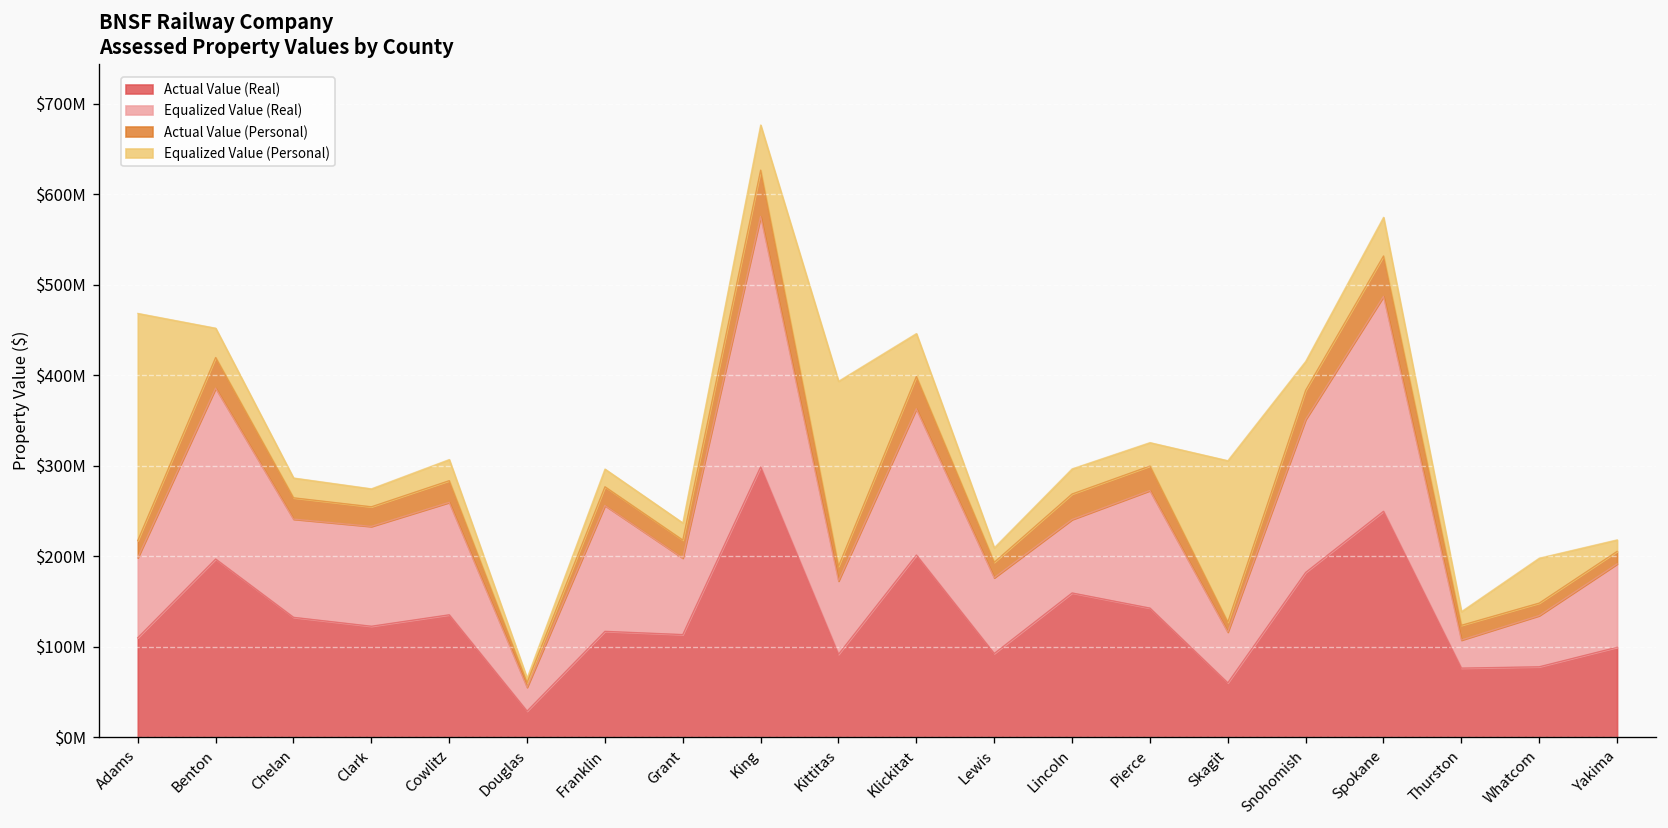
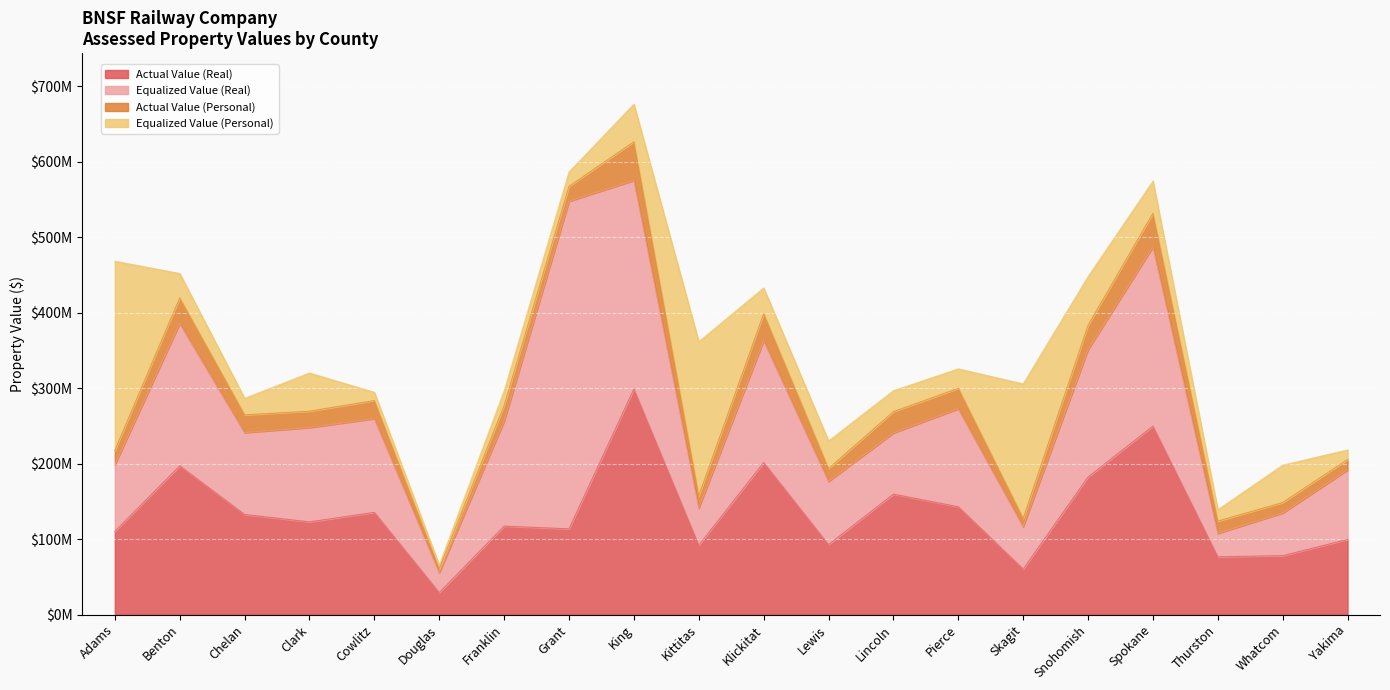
Equalized Value (Real), Clark: $110000000 -> $130000000
Equalized Value (Personal), Clark: $20000000 -> $50000000
Equalized Value (Personal), Cowlitz: $20000000 -> $10000000
Equalized Value (Real), Grant: $80000000 -> $430000000
Equalized Value (Real), Kittitas: $80000000 -> $50000000
Equalized Value (Personal), Klickitat: $50000000 -> $30000000
Equalized Value (Personal), Lewis: $20000000 -> $40000000
Equalized Value (Personal), Snohomish: $30000000 -> $60000000
